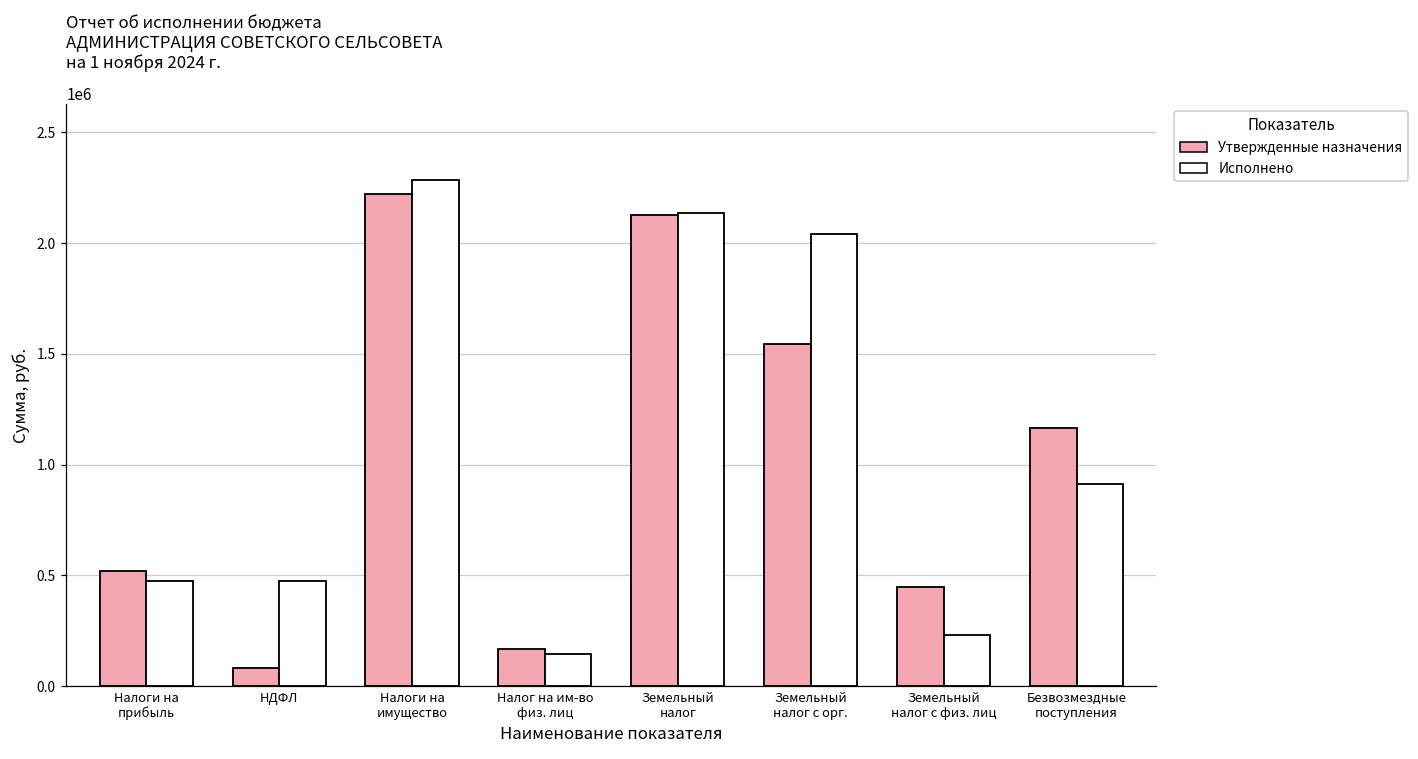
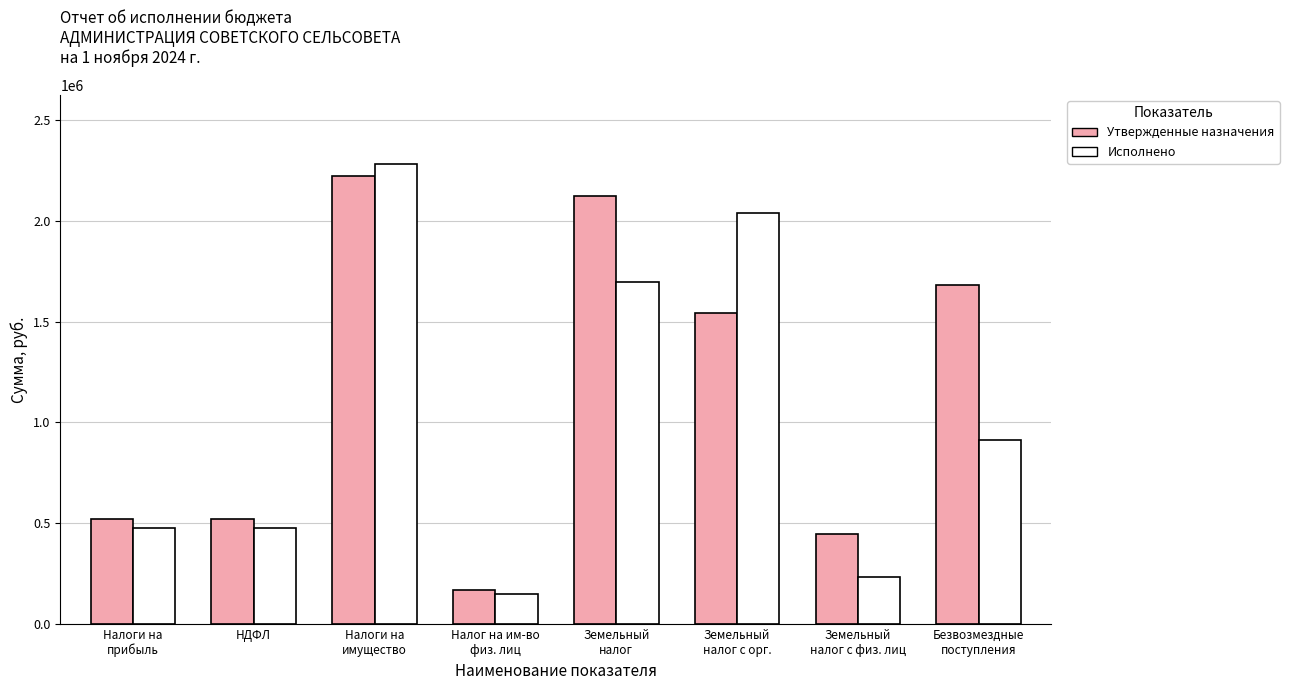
Утвержденные назначения, НДФЛ: 80000 -> 520000
Исполнено, Земельный налог: 2140000 -> 1700000
Утвержденные назначения, Безвозмездные поступления: 1170000 -> 1680000
